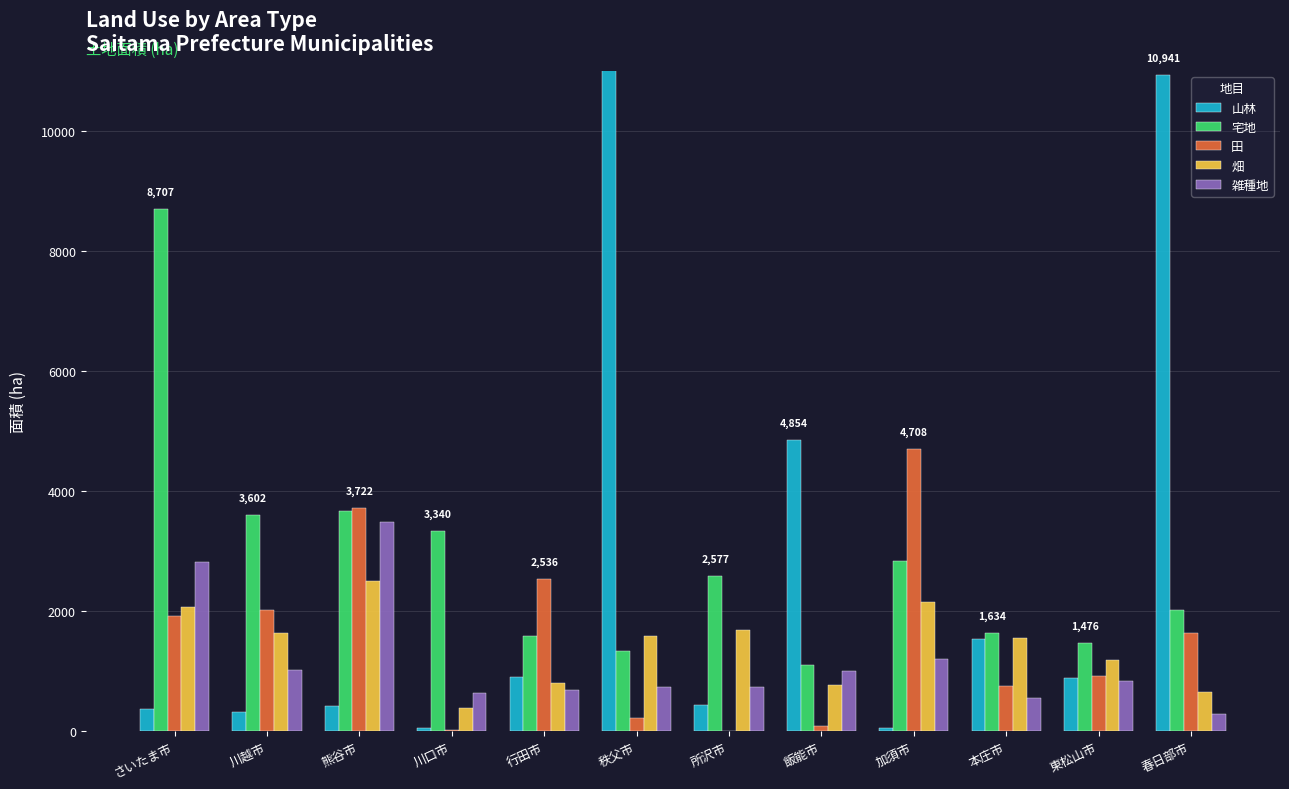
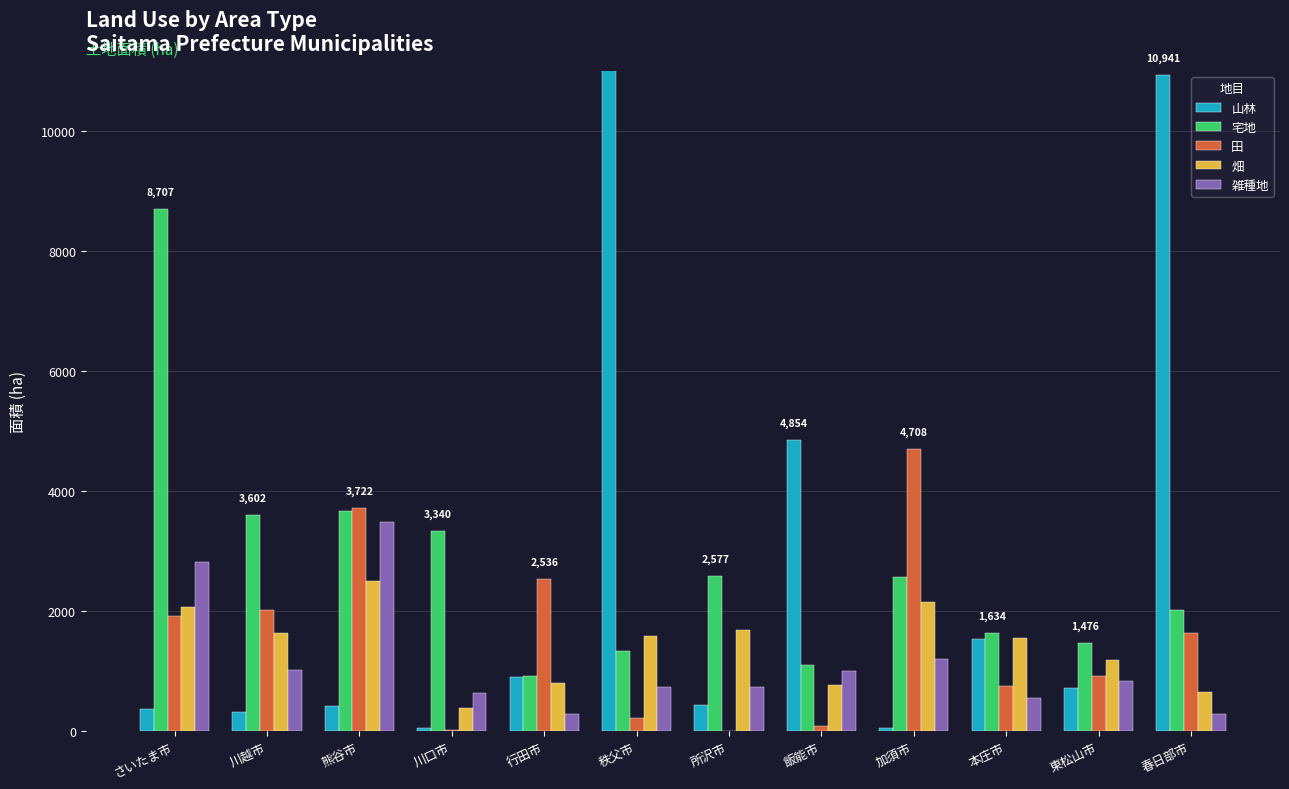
宅地, 行田市: 1600 -> 900
雑種地, 行田市: 700 -> 300
宅地, 加須市: 2800 -> 2600
山林, 東松山市: 900 -> 700
